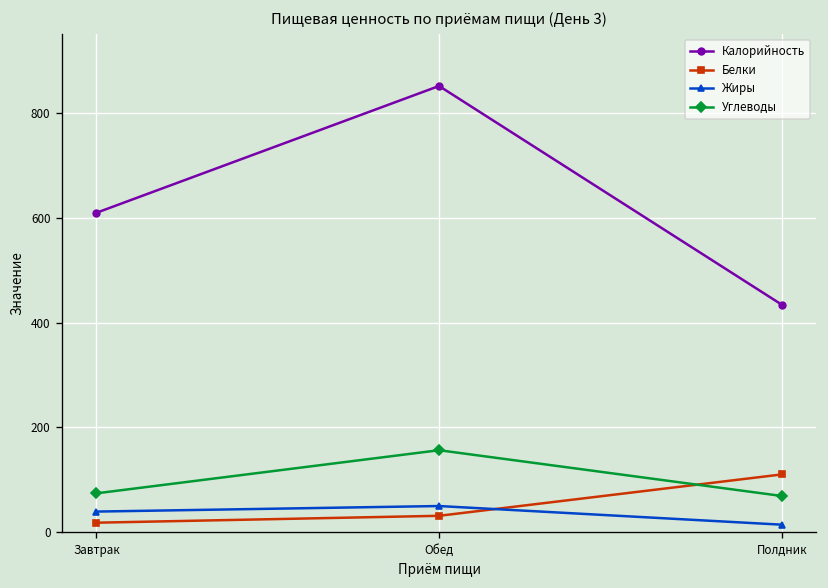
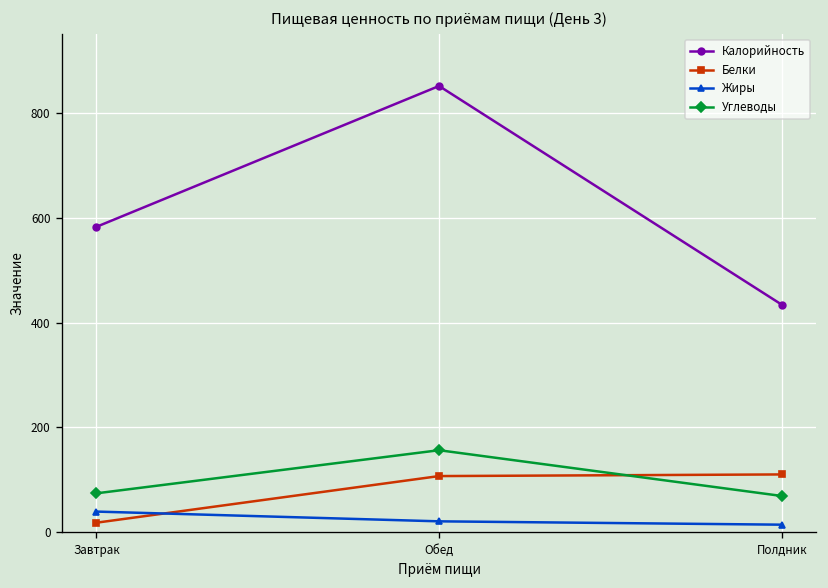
Калорийность, Завтрак: 610 -> 580
Белки, Обед: 30 -> 110
Жиры, Обед: 50 -> 20
